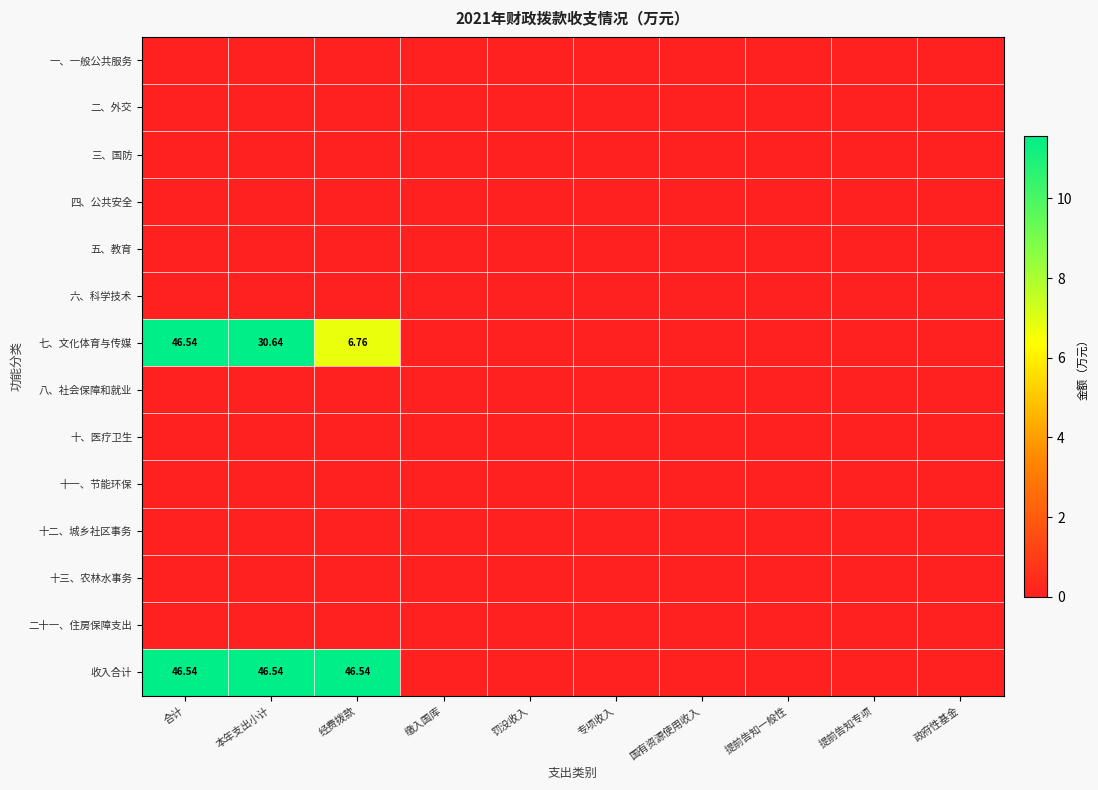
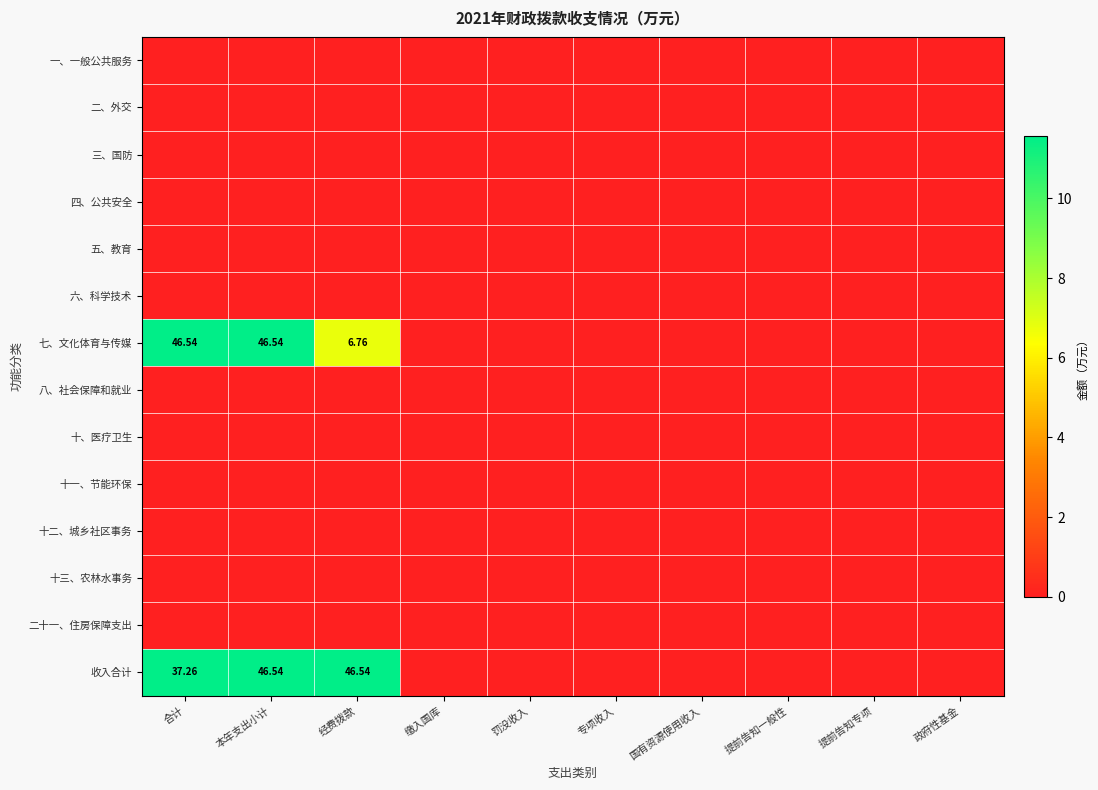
七、文化体育与传媒, 本年支出小计: 30.64 -> 46.54
收入合计, 合计: 46.54 -> 37.26
